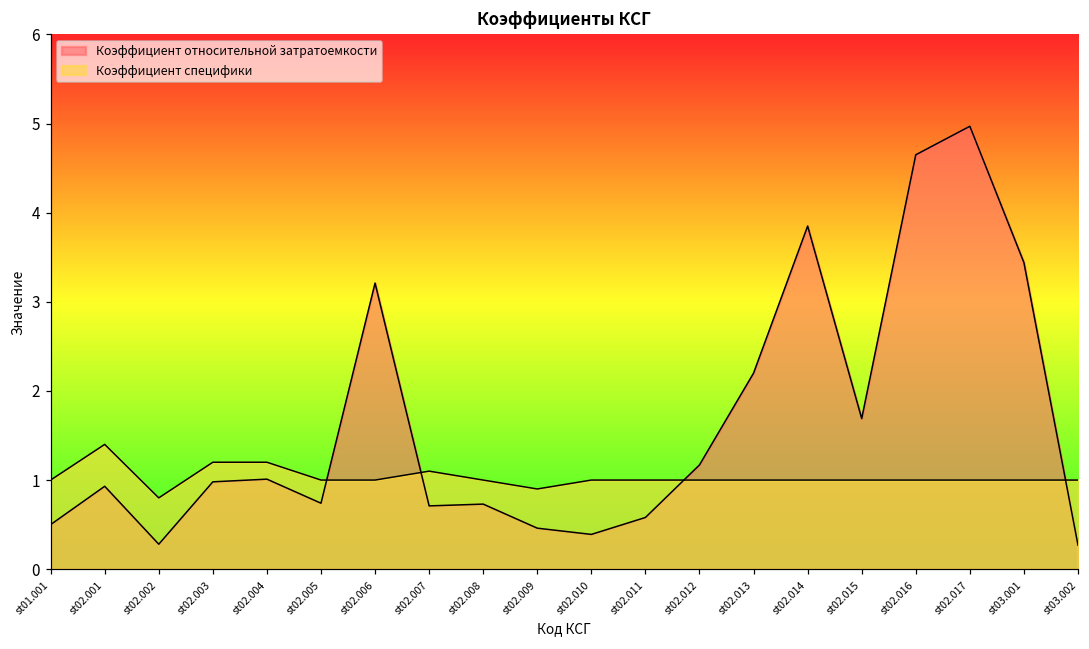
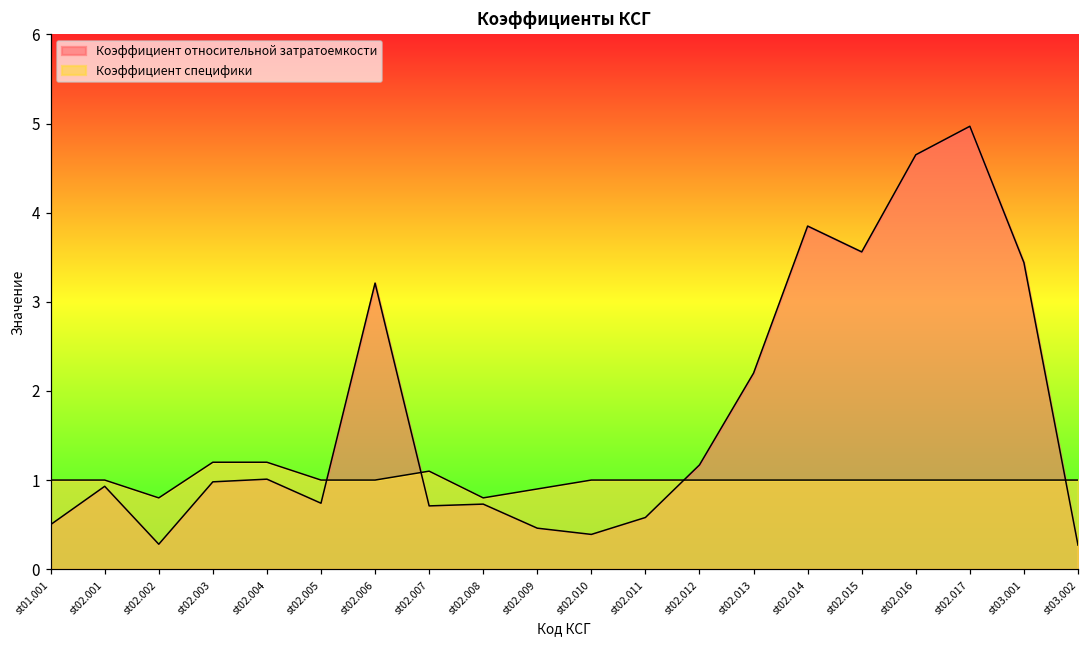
Коэффициент специфики, st02.001: 1.4 -> 1.0
Коэффициент специфики, st02.008: 1.0 -> 0.8
Коэффициент относительной затратоемкости, st02.015: 1.7 -> 3.6
